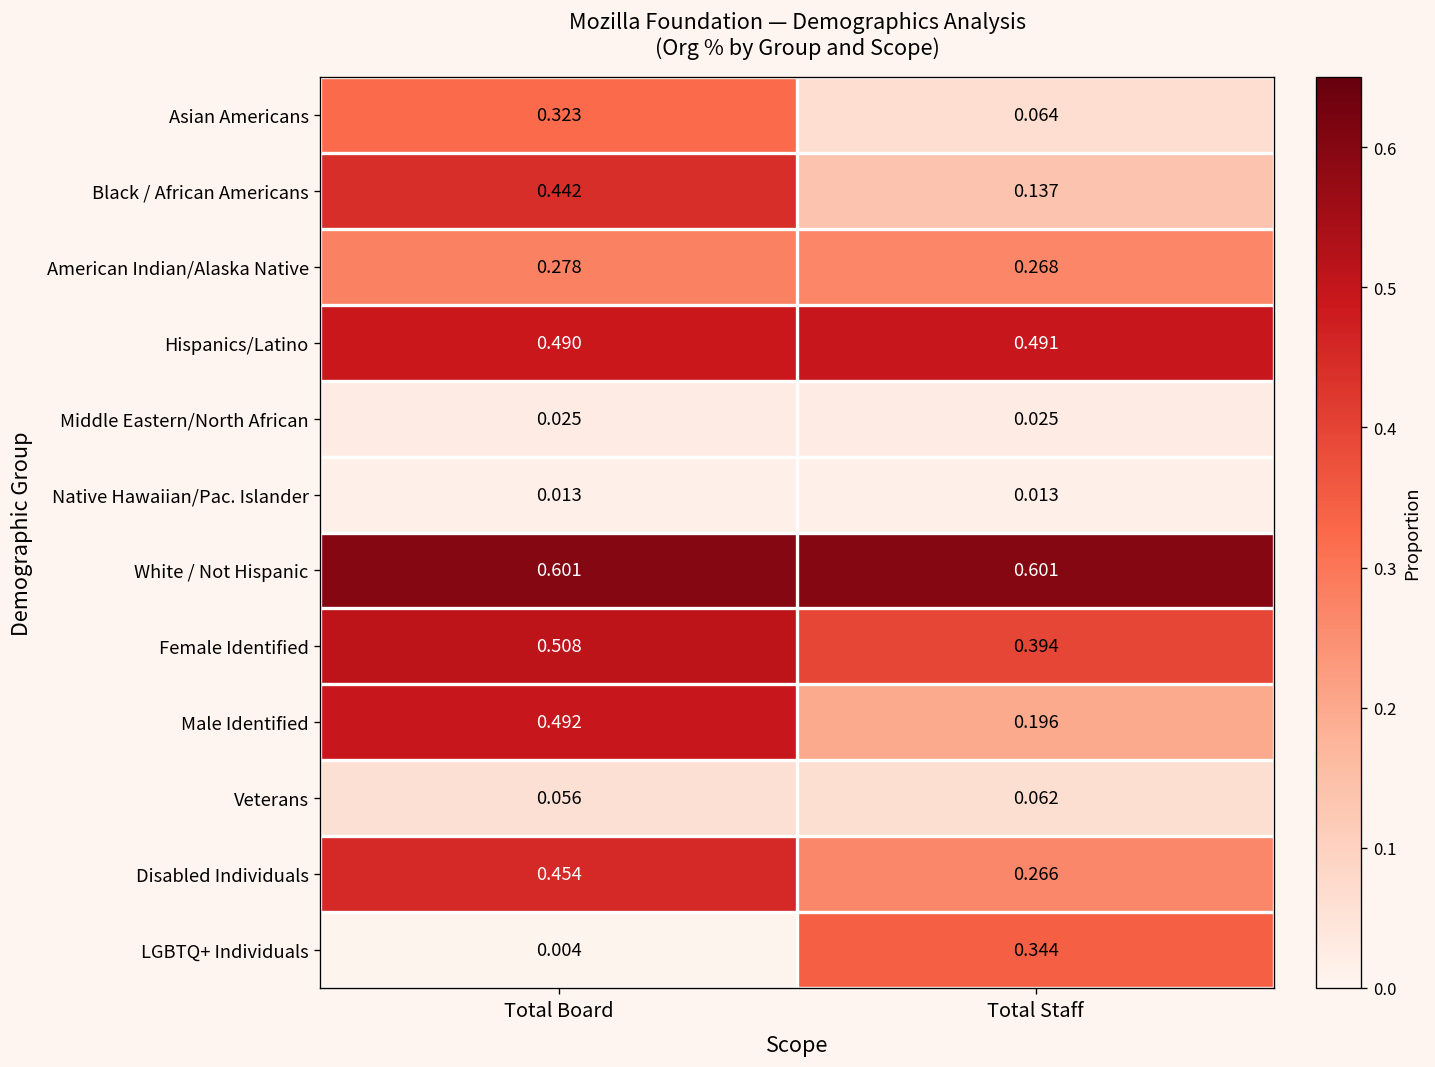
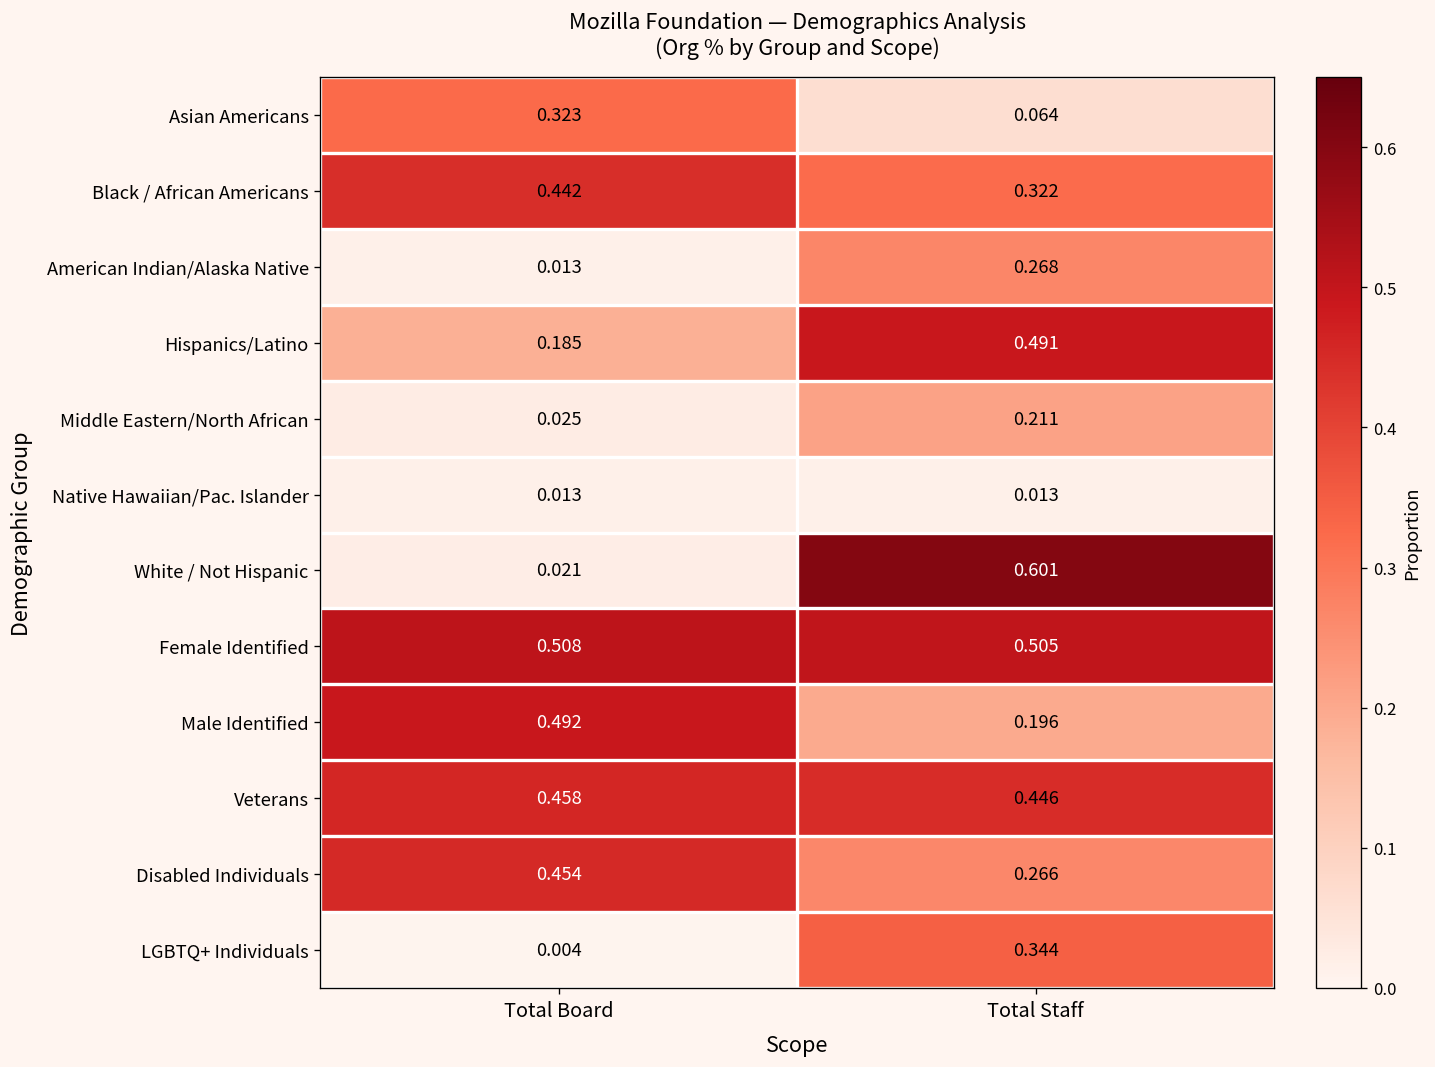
Black / African Americans, Total Staff: 0.137 -> 0.322
American Indian/Alaska Native, Total Board: 0.278 -> 0.013
Hispanics/Latino, Total Board: 0.490 -> 0.185
Middle Eastern/North African, Total Staff: 0.025 -> 0.211
White / Not Hispanic, Total Board: 0.601 -> 0.021
Female Identified, Total Staff: 0.394 -> 0.505
Veterans, Total Board: 0.056 -> 0.458
Veterans, Total Staff: 0.062 -> 0.446
